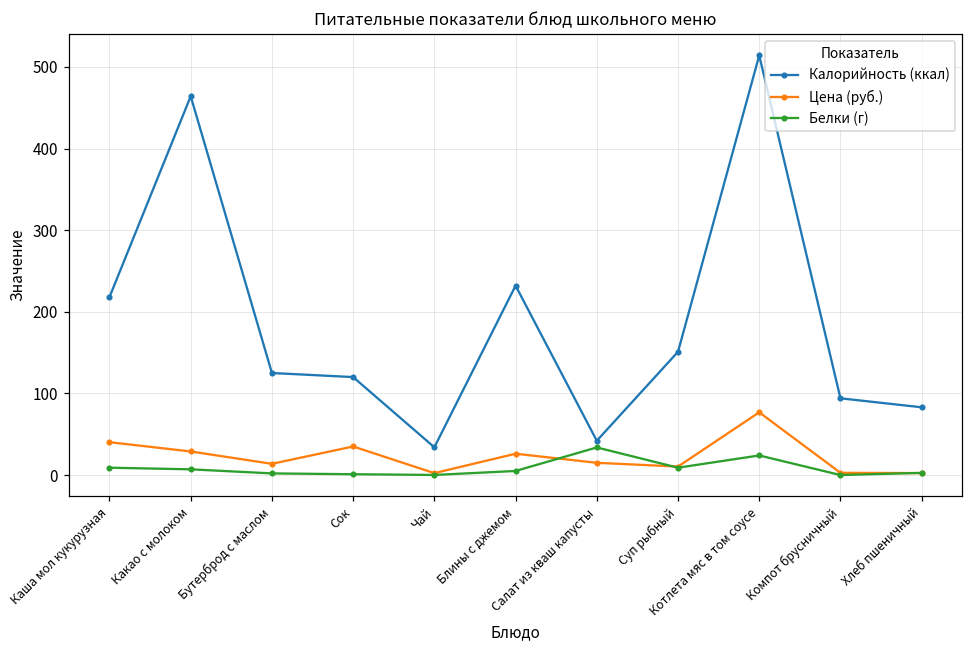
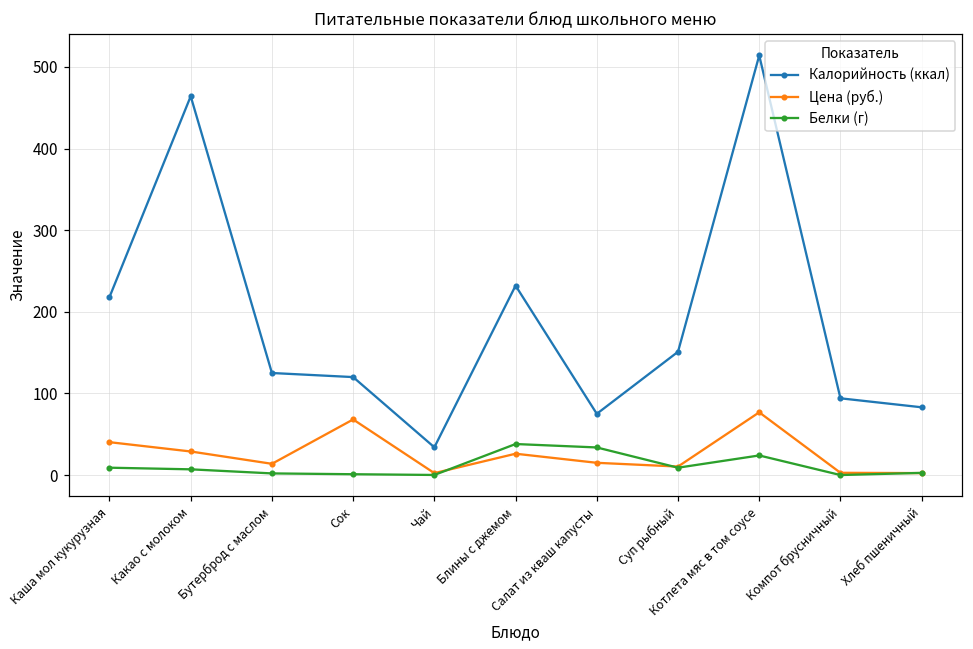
Цена (руб.), Сок: 40 -> 70
Белки (г), Блины с джемом: 10 -> 40
Калорийность (ккал), Салат из кваш капусты: 40 -> 80
